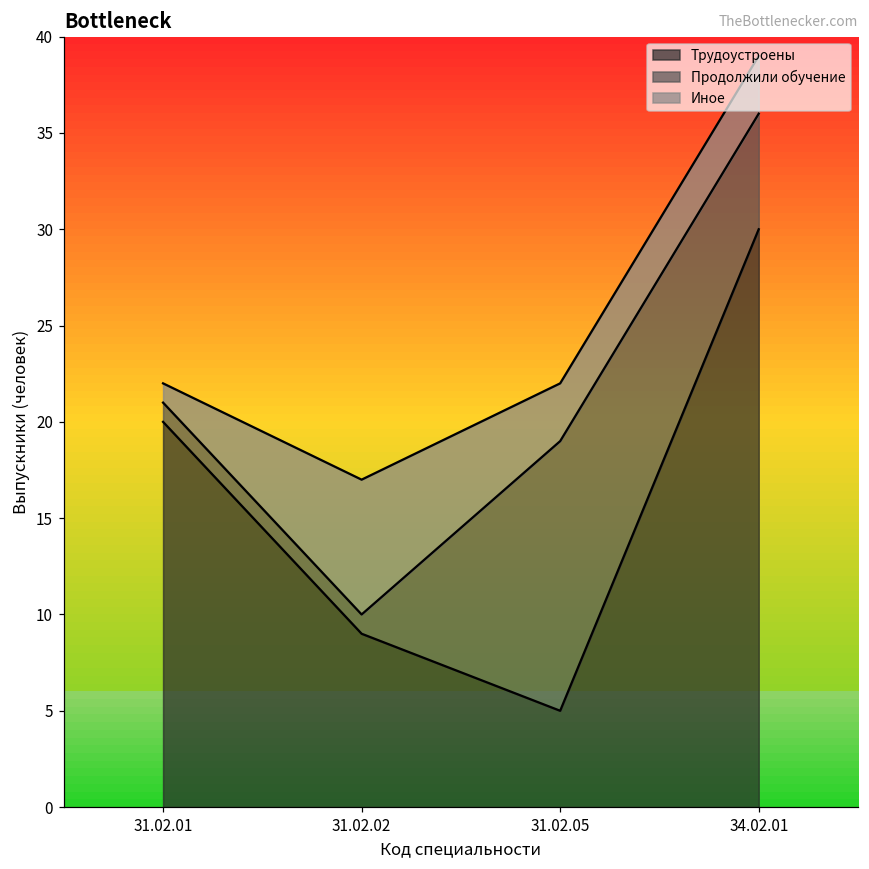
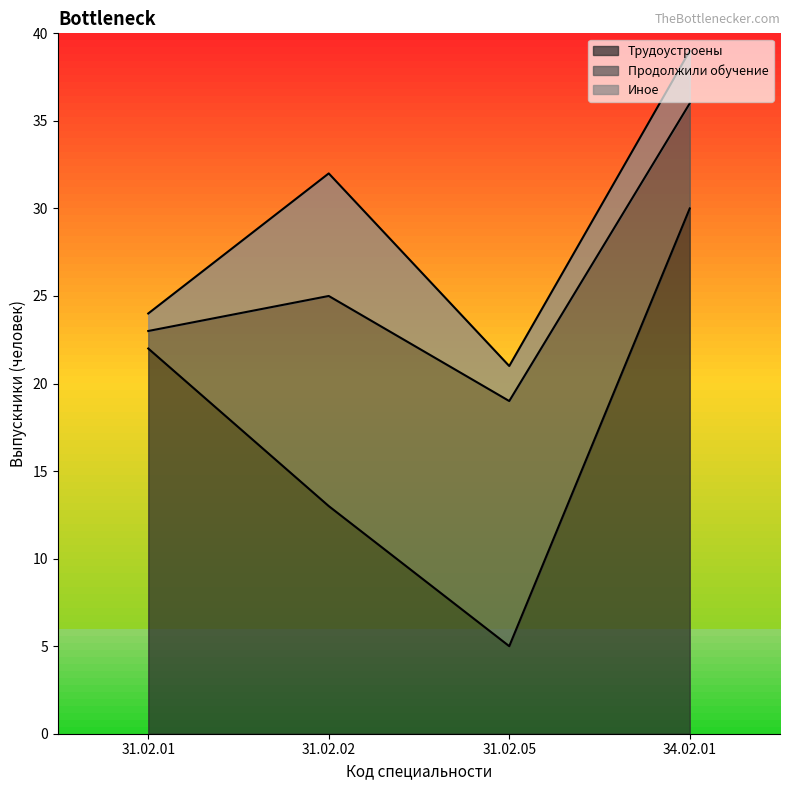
Трудоустроены, 31.02.01: 20 -> 22
Трудоустроены, 31.02.02: 9 -> 13
Продолжили обучение, 31.02.02: 1 -> 12
Иное, 31.02.05: 3 -> 2
